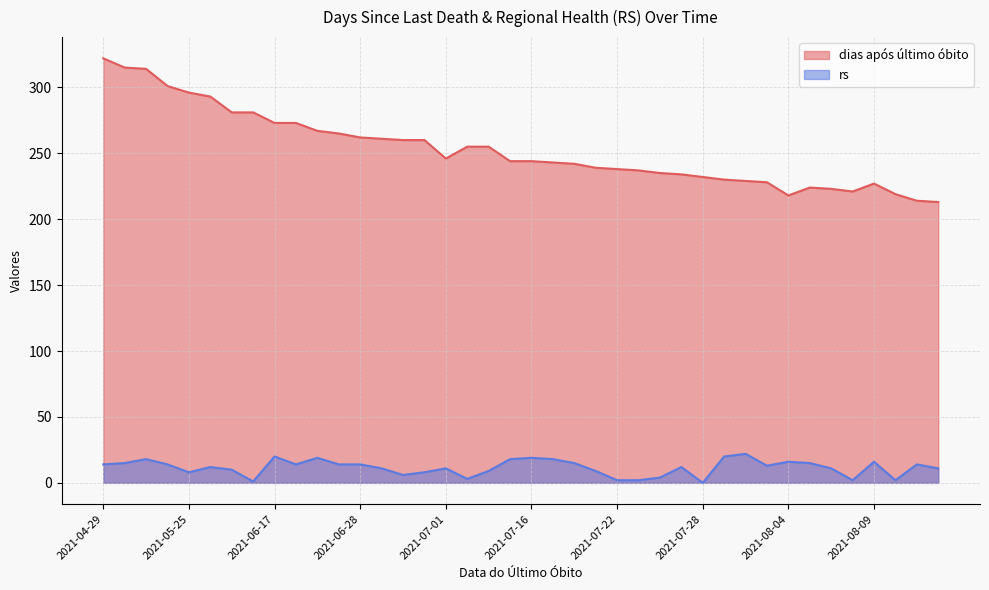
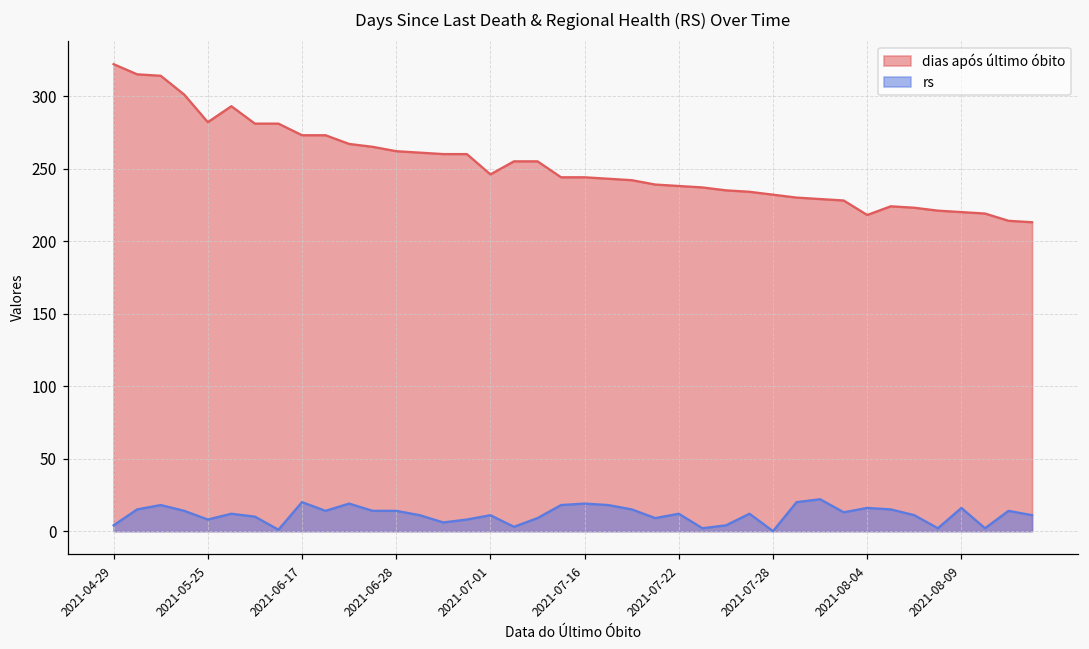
rs, 2021-04-29: 14 -> 4
dias após último óbito, 2021-05-25: 296 -> 282
rs, 2021-07-22: 2 -> 12
dias após último óbito, 2021-08-09: 227 -> 220
